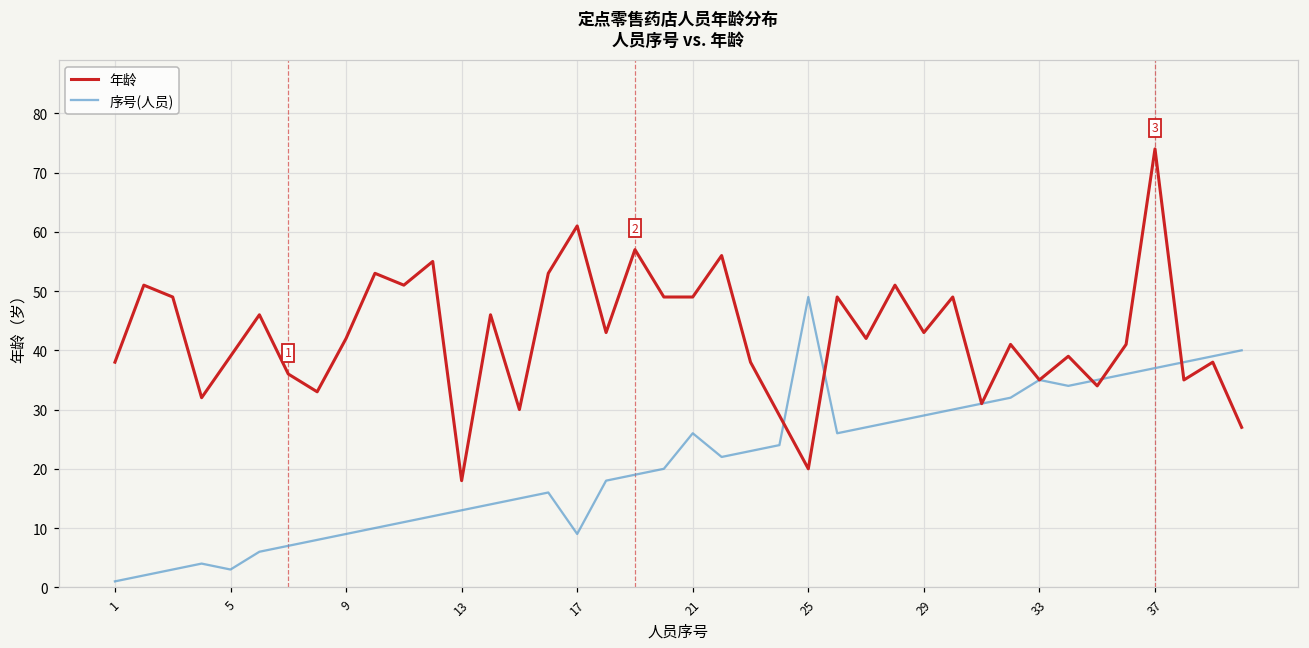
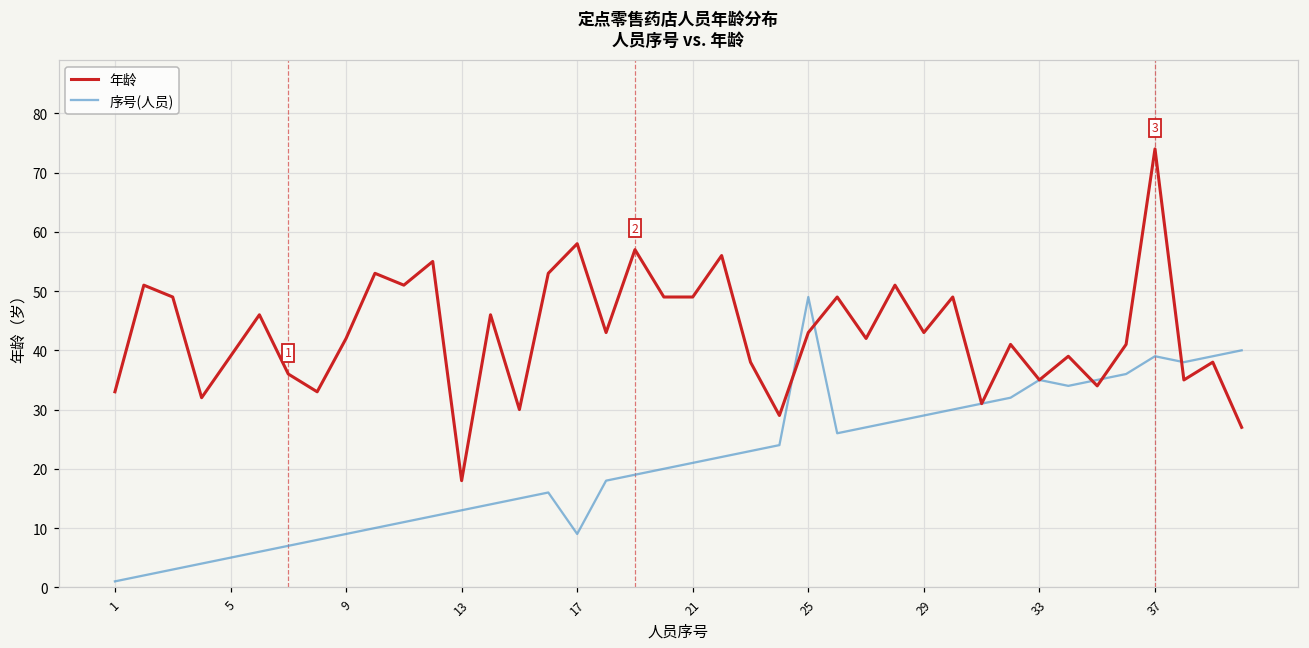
年龄, 1: 38 -> 33
序号(人员), 5: 3 -> 5
年龄, 17: 61 -> 58
序号(人员), 21: 26 -> 21
年龄, 25: 20 -> 43
序号(人员), 37: 37 -> 39
